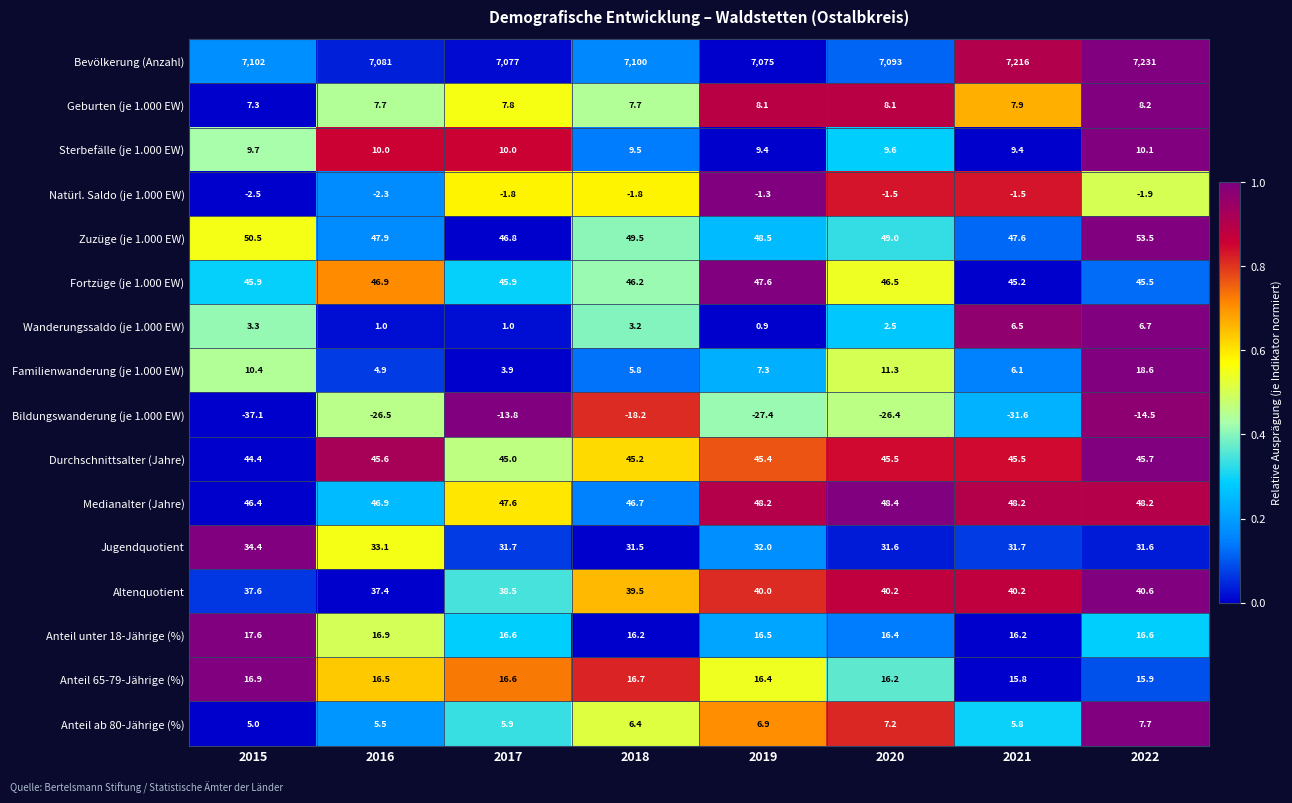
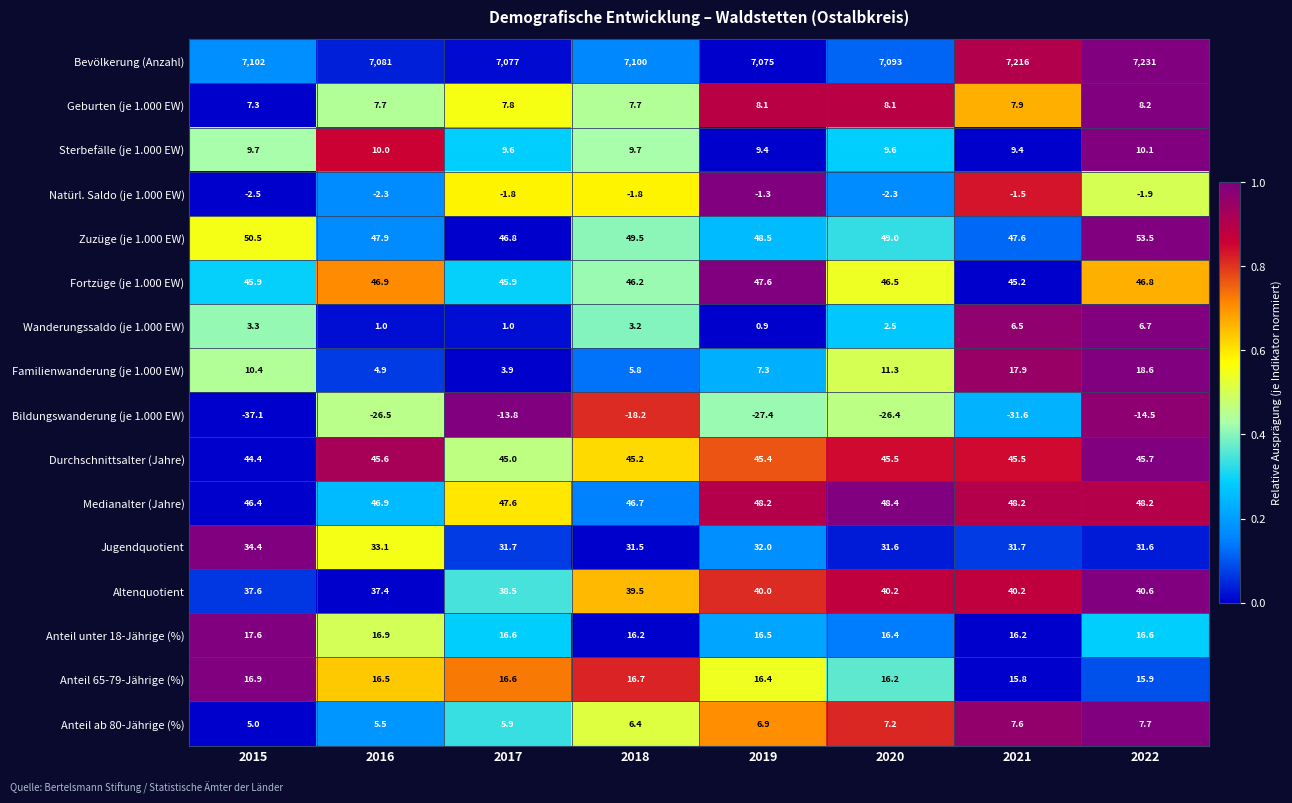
Sterbefälle (je 1.000 EW), 2017: 10.0 -> 9.6
Sterbefälle (je 1.000 EW), 2018: 9.5 -> 9.7
Natürl. Saldo (je 1.000 EW), 2020: -1.5 -> -2.3
Fortzüge (je 1.000 EW), 2022: 45.5 -> 46.8
Familienwanderung (je 1.000 EW), 2021: 6.1 -> 17.9
Anteil ab 80-Jährige (%), 2021: 5.8 -> 7.6
